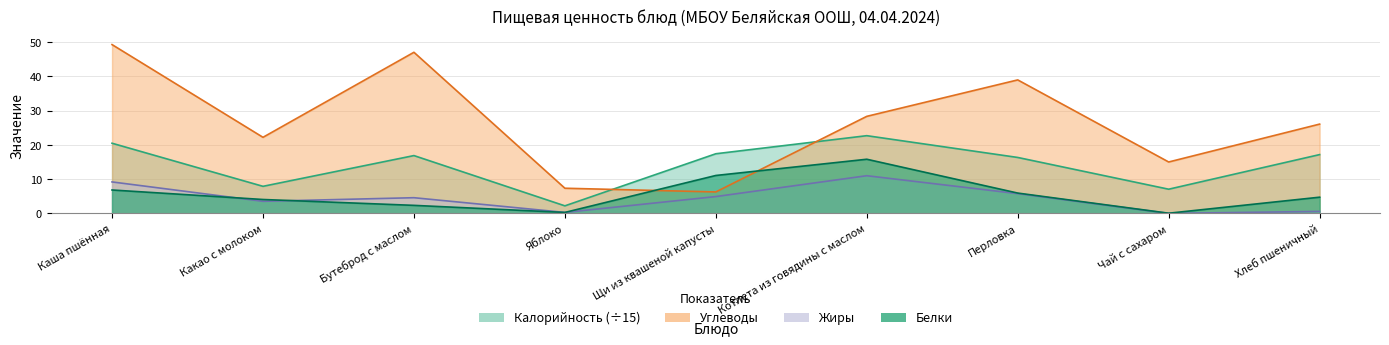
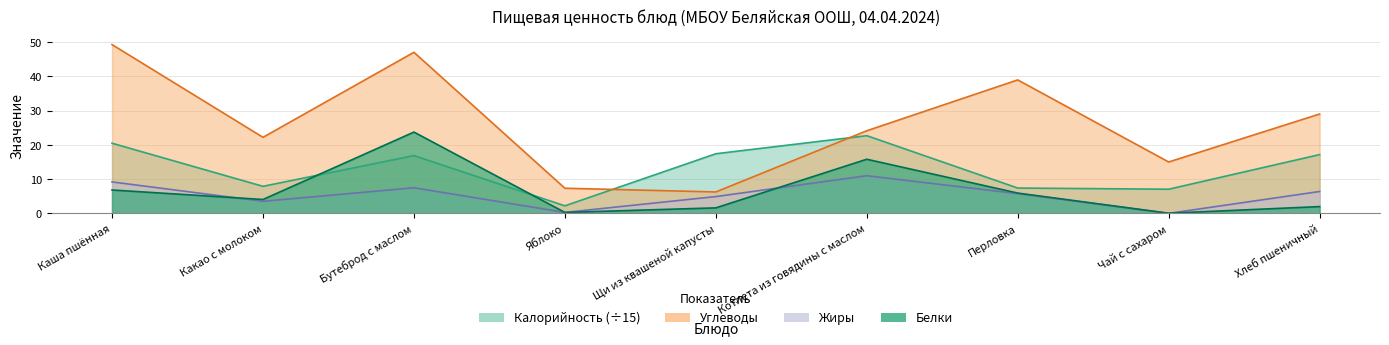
Жиры, Бутеброд с маслом: 5 -> 7
Белки, Бутеброд с маслом: 2 -> 24
Белки, Щи из квашеной капусты: 11 -> 2
Углеводы, Котлета из говядины с маслом: 28 -> 24
Калорийность (÷15), Перловка: 16 -> 7
Углеводы, Хлеб пшеничный: 26 -> 29
Жиры, Хлеб пшеничный: 1 -> 6
Белки, Хлеб пшеничный: 5 -> 2
